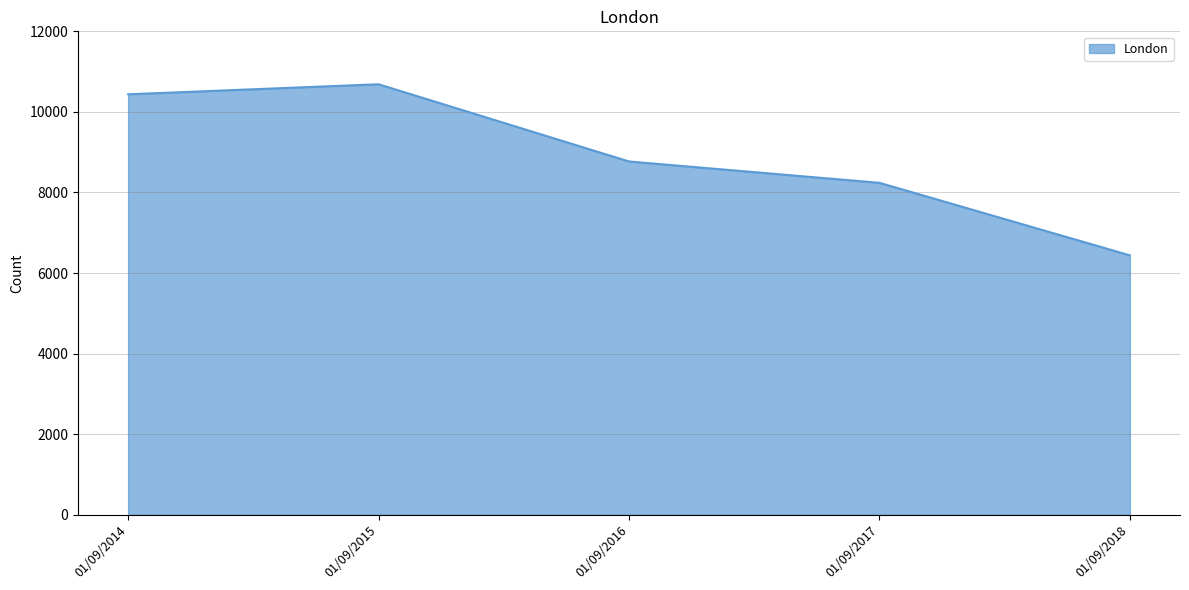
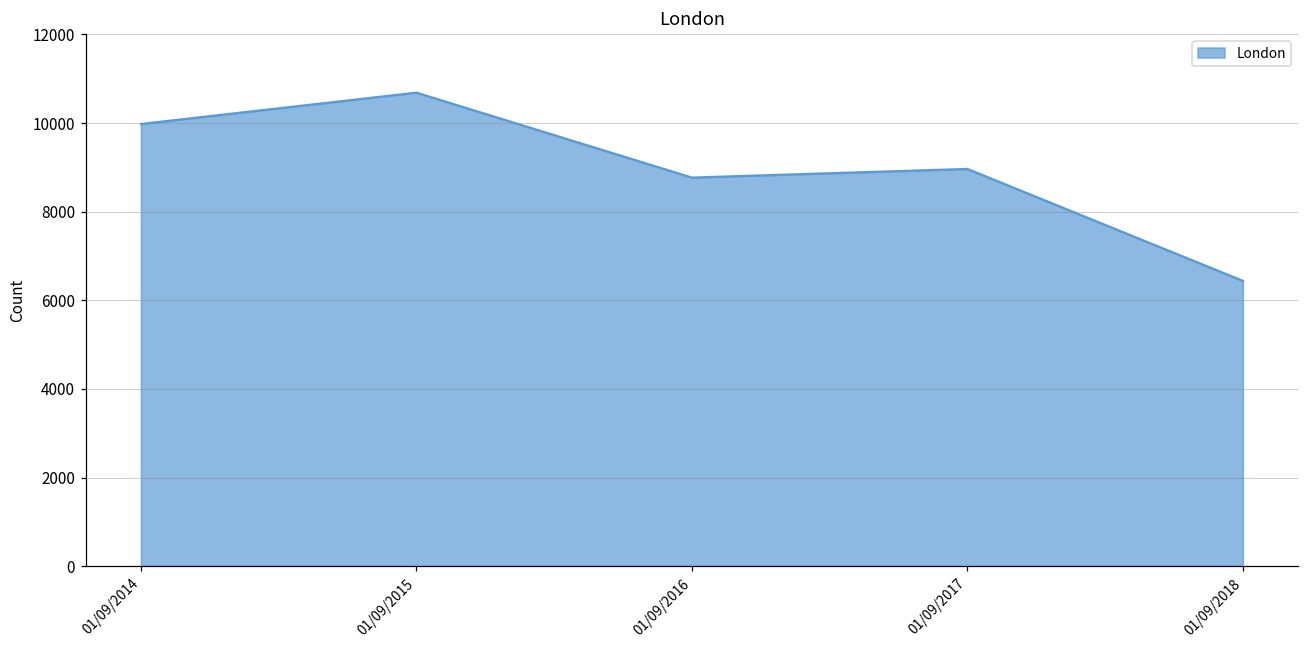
01/09/2014: 10400 -> 10000
01/09/2017: 8200 -> 9000
